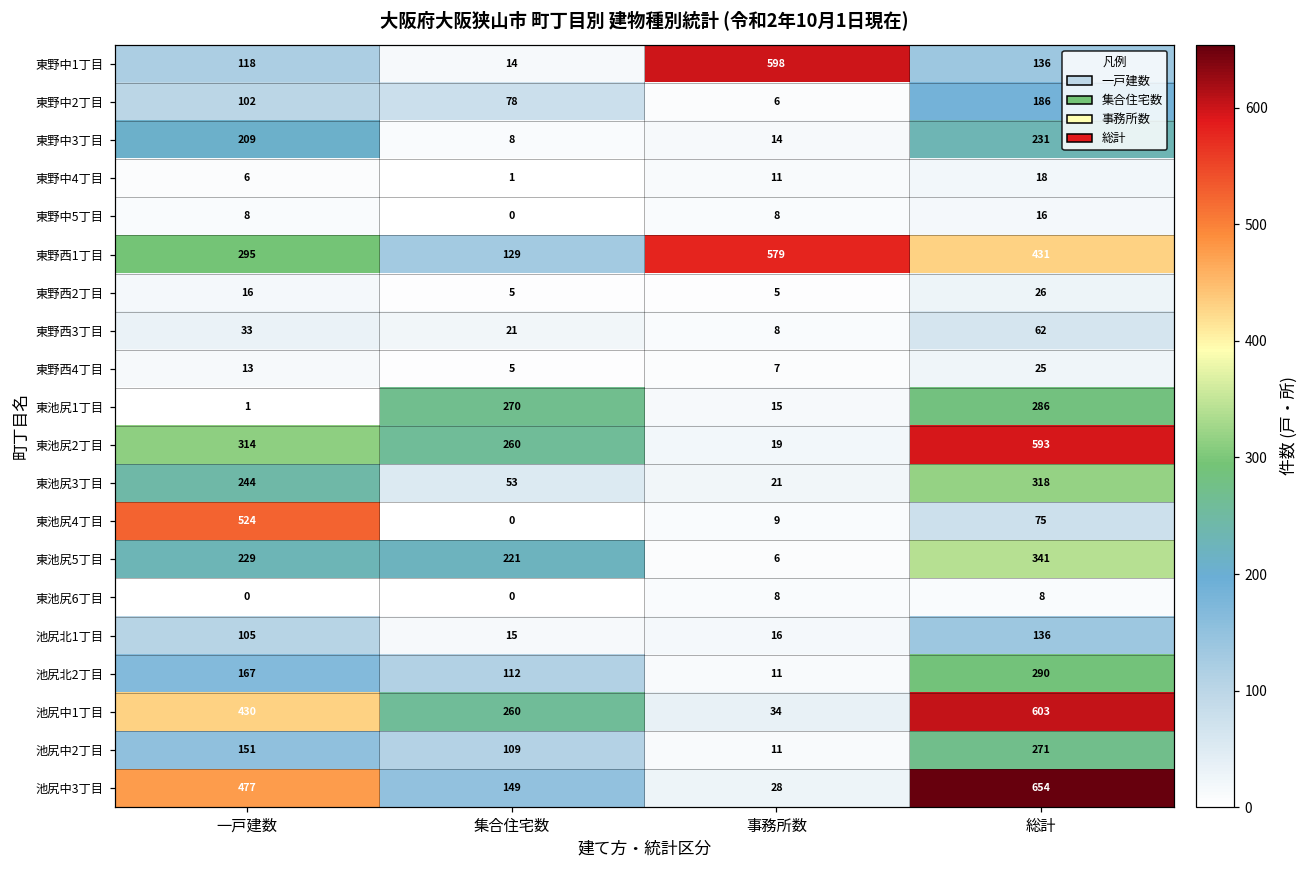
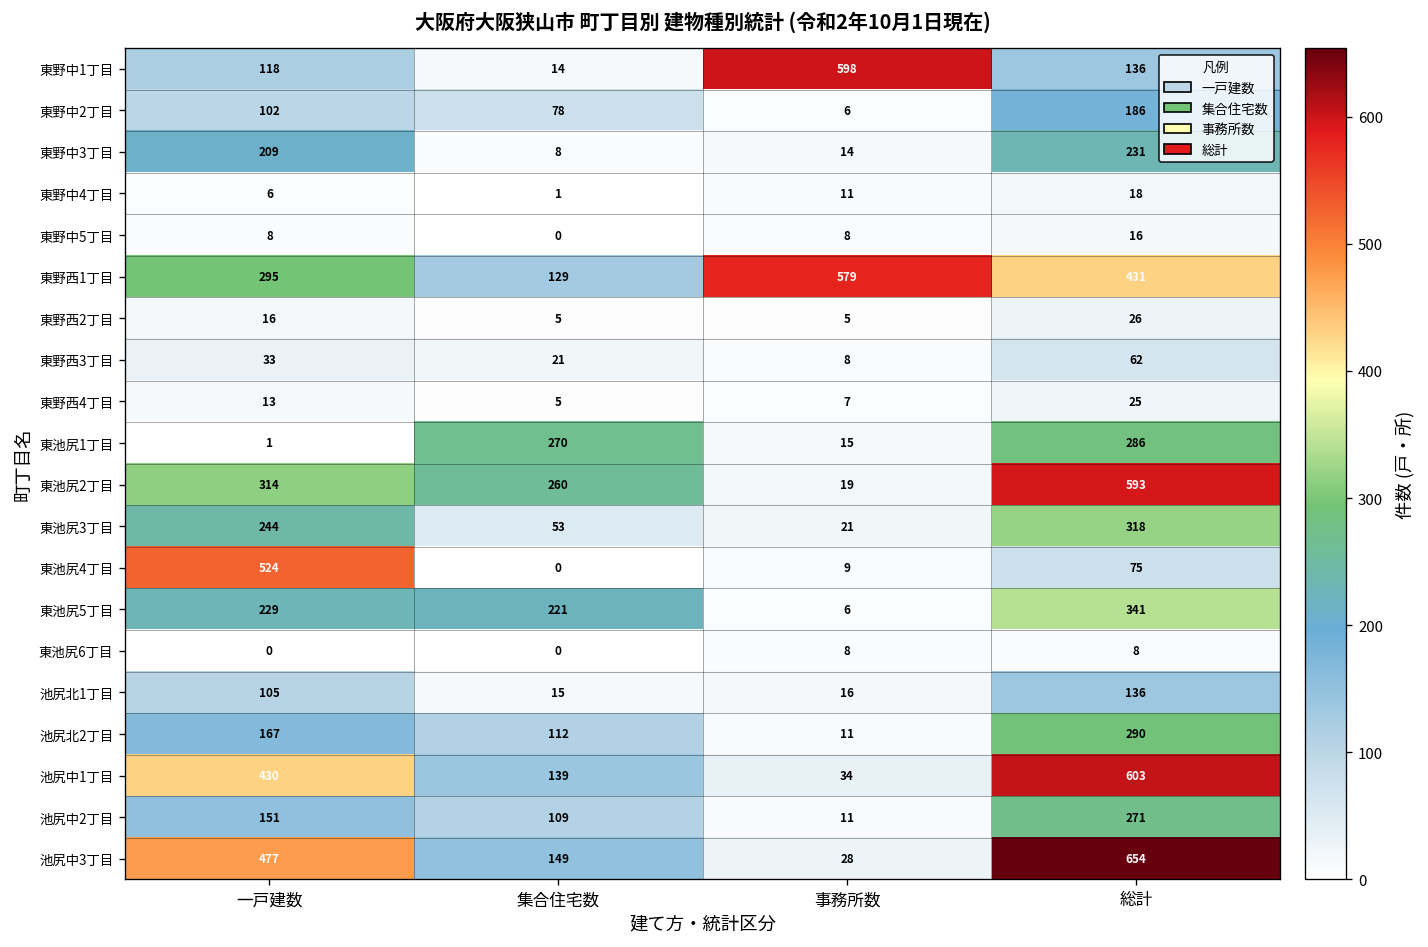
池尻中1丁目, 集合住宅数: 260 -> 139
